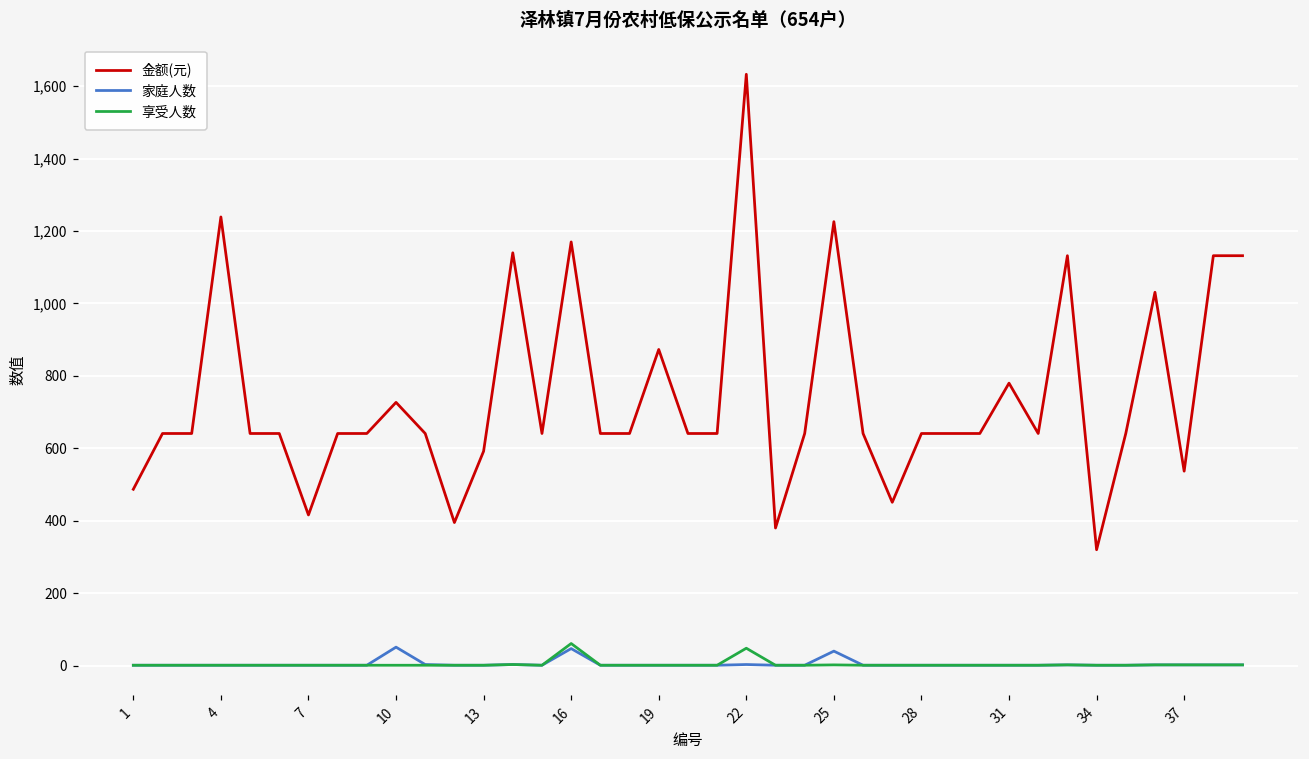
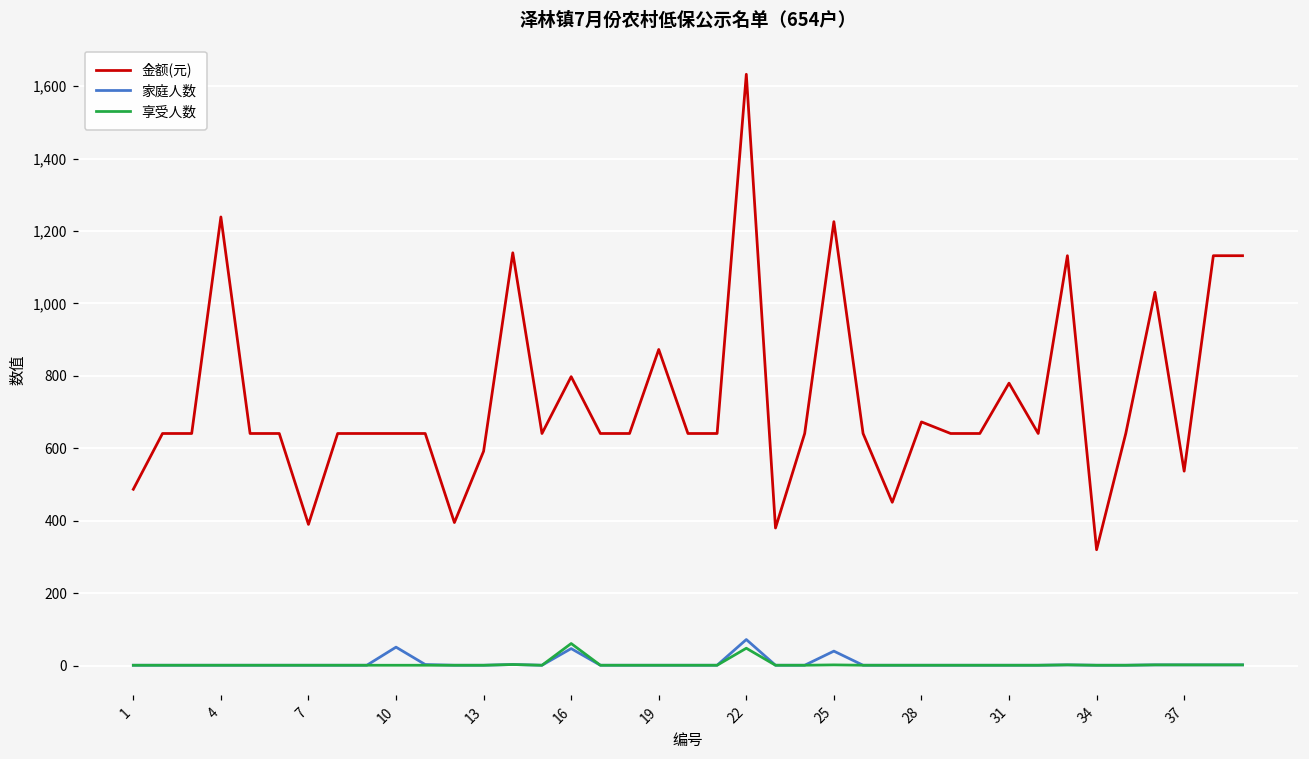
金额(元), 7: 420 -> 390
金额(元), 10: 730 -> 640
金额(元), 16: 1,170 -> 800
家庭人数, 22: 0 -> 70
金额(元), 28: 640 -> 670
